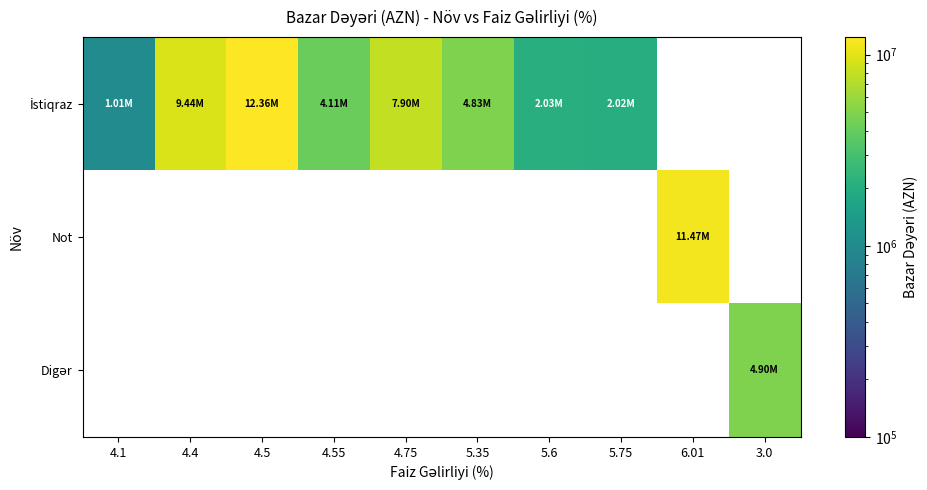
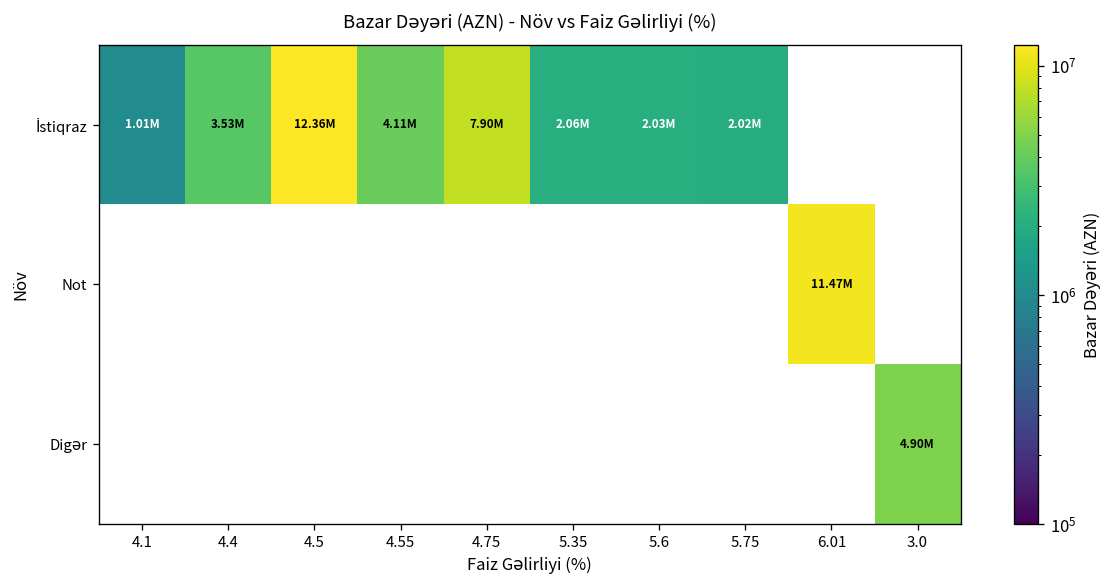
İstiqraz, 4.4: 9.44M -> 3.53M
İstiqraz, 5.35: 4.83M -> 2.06M
